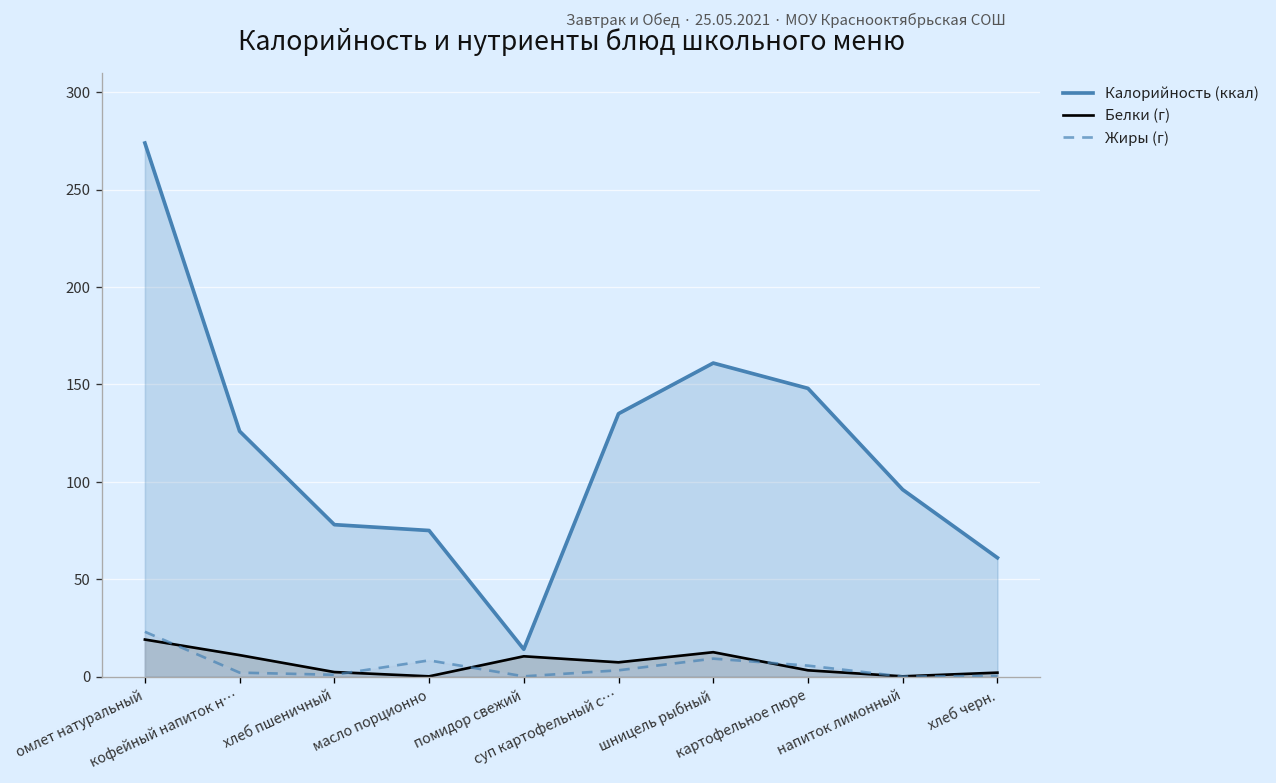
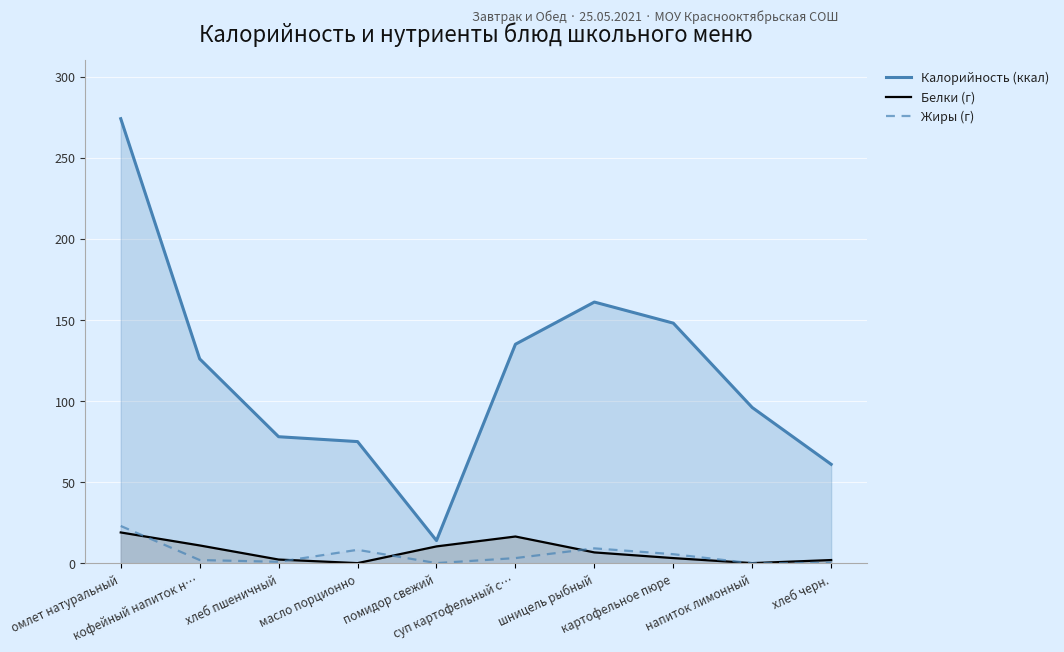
Белки (г), суп картофельный с…: 7 -> 17
Белки (г), шницель рыбный: 13 -> 7
